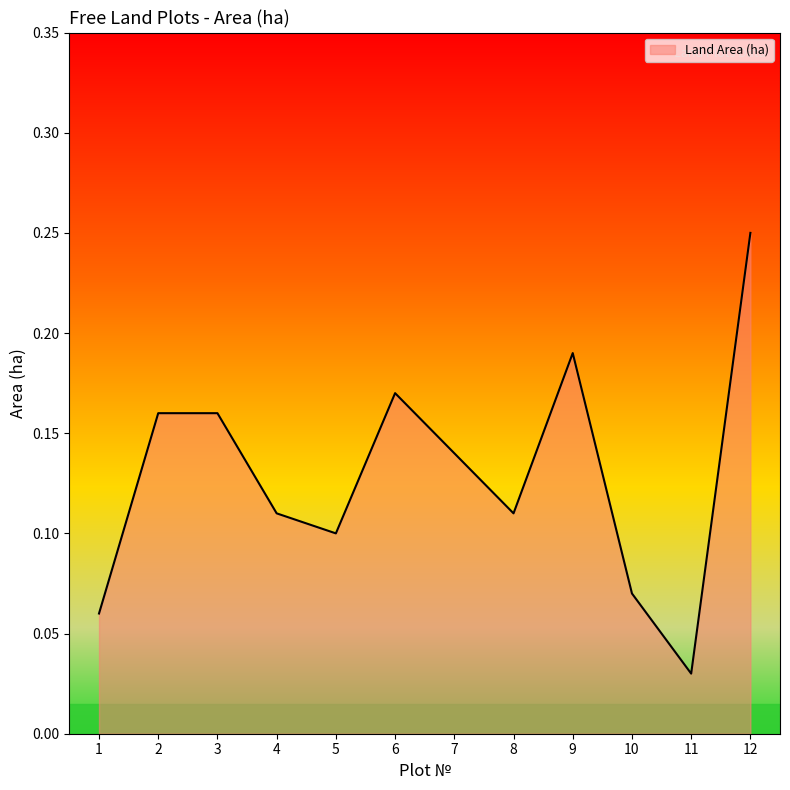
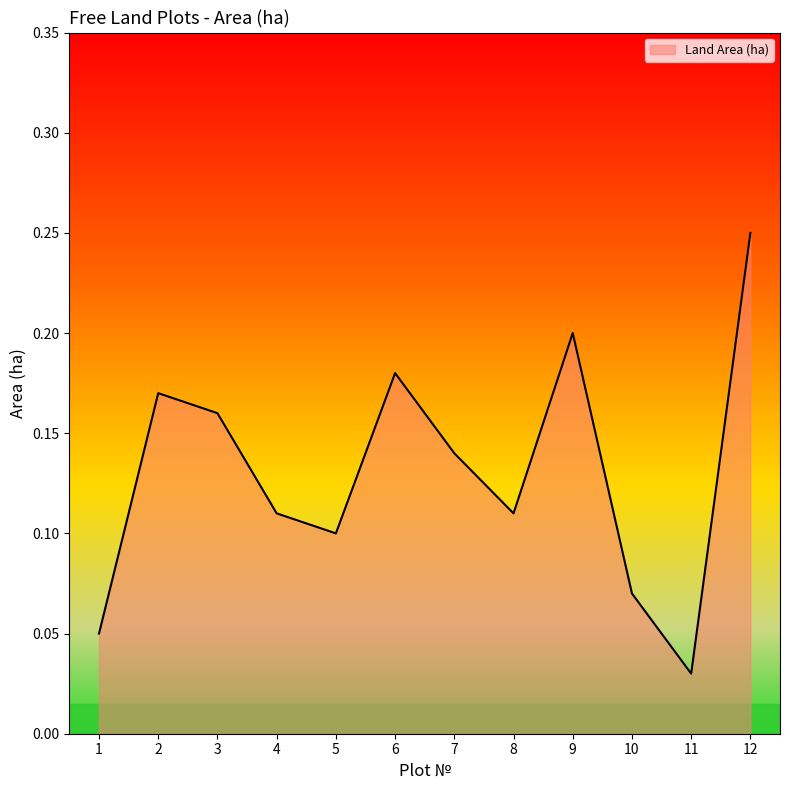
1: 0.06 -> 0.05
2: 0.16 -> 0.17
6: 0.17 -> 0.18
9: 0.19 -> 0.20
